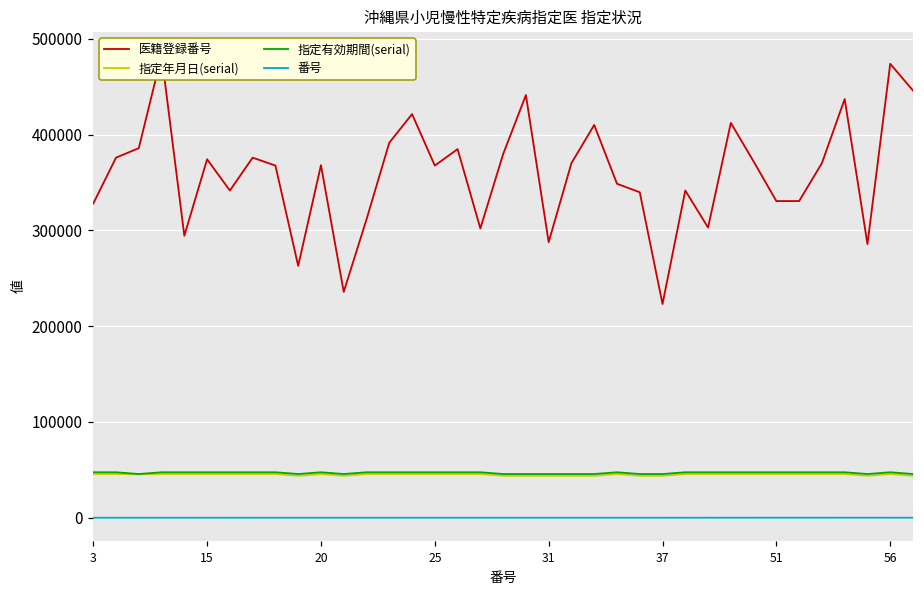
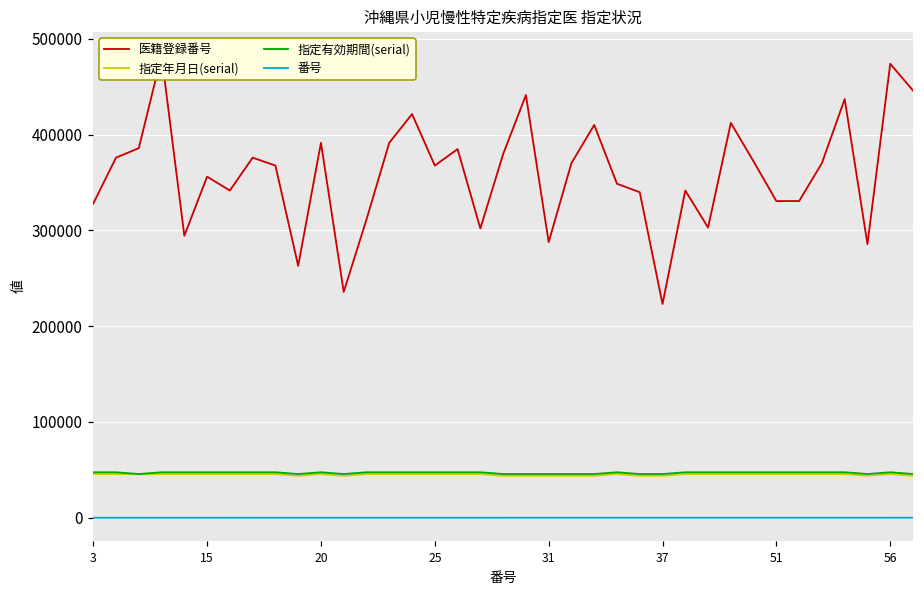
医籍登録番号, 15: 370000 -> 360000
医籍登録番号, 20: 370000 -> 390000
